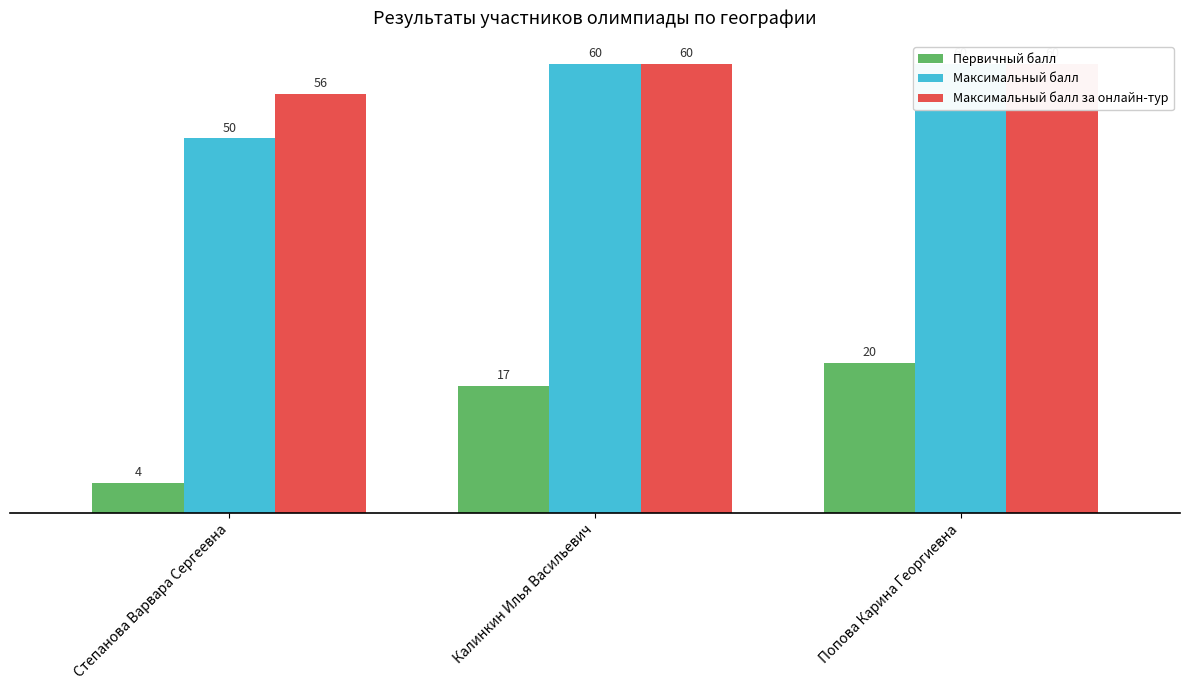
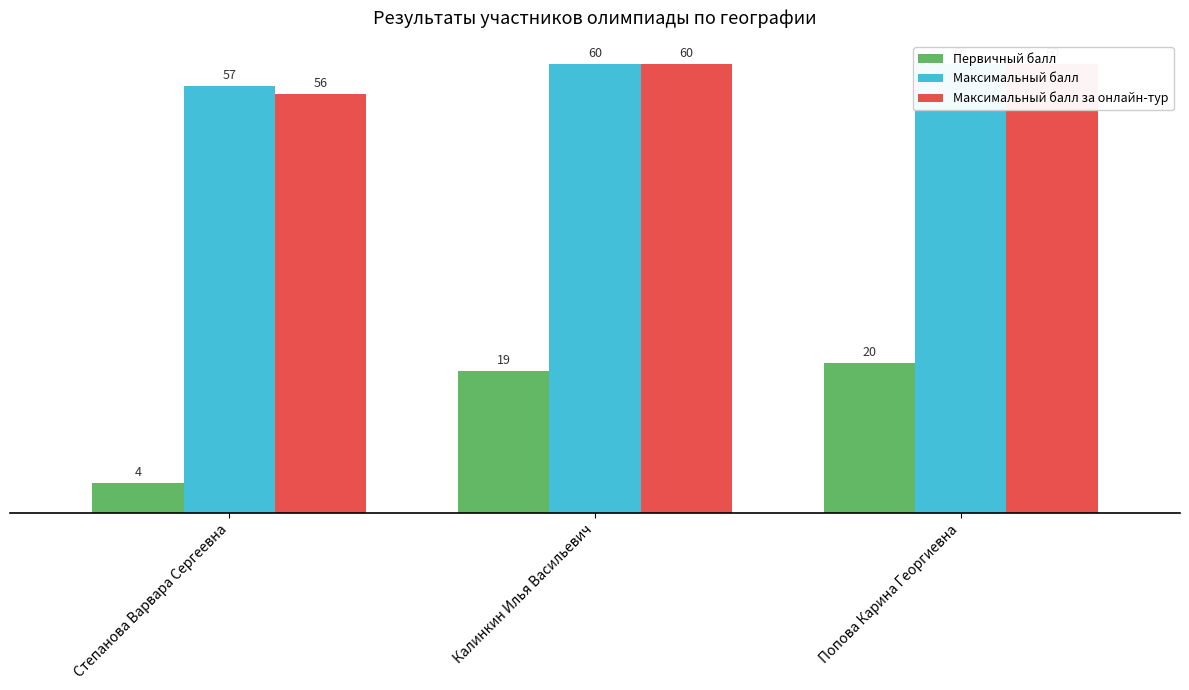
Максимальный балл, Степанова Варвара Сергеевна: 50 -> 57
Первичный балл, Калинкин Илья Васильевич: 17 -> 19
